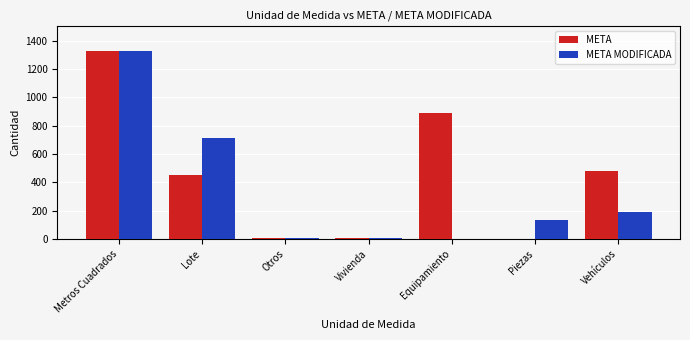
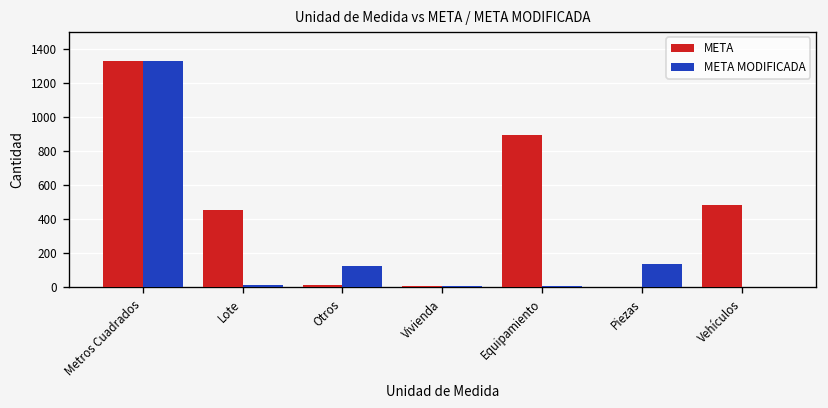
META MODIFICADA, Lote: 710 -> 10
META MODIFICADA, Otros: 10 -> 130
META MODIFICADA, Vehículos: 190 -> 0
